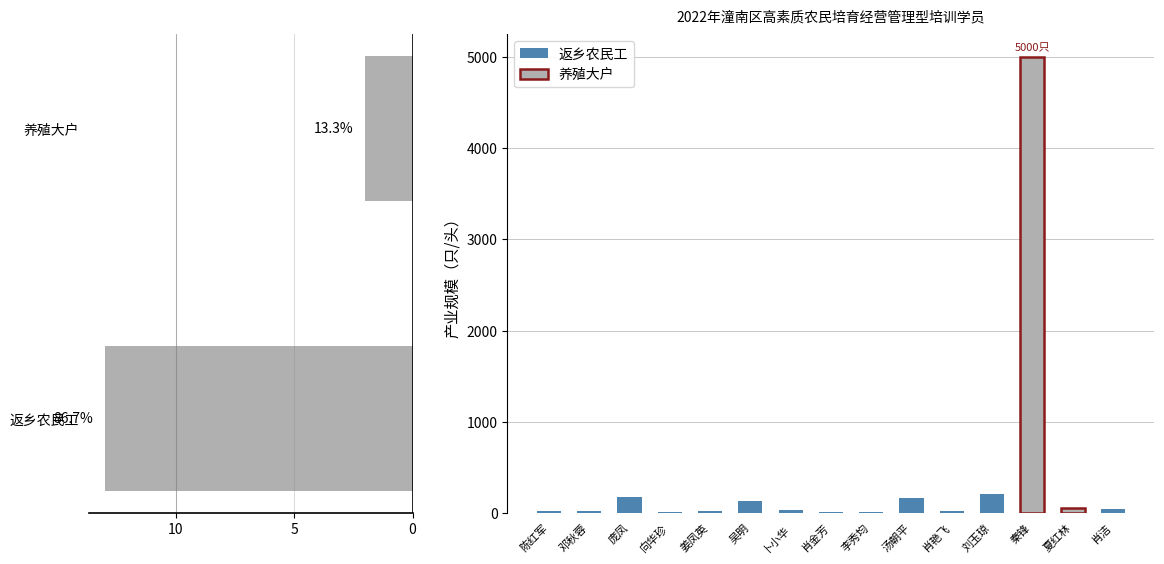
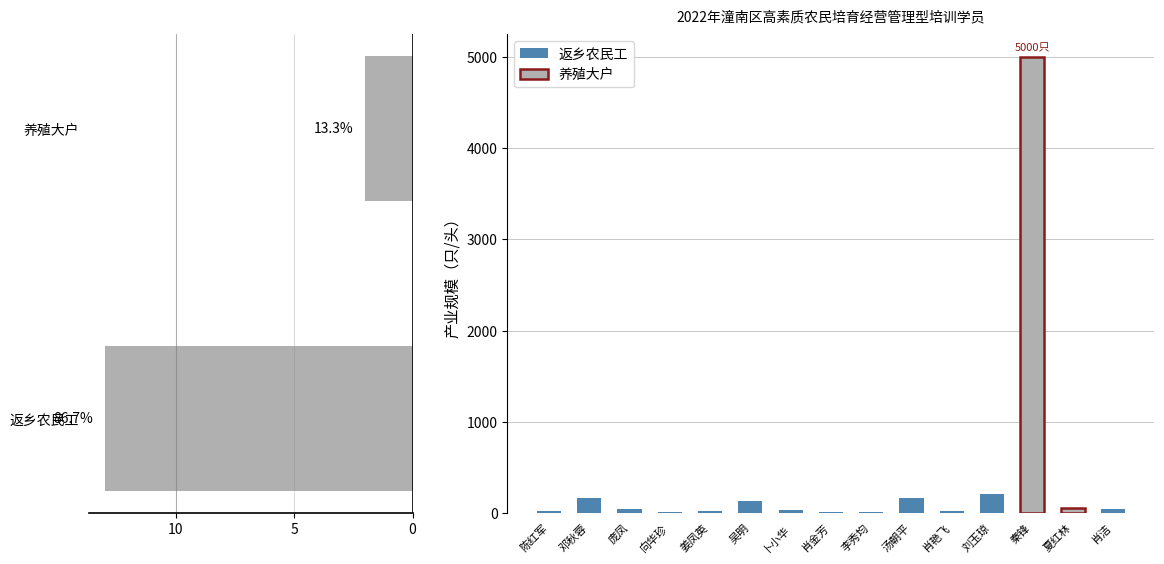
2022年潼南区高素质农民培育经营管理型培训学员, 返乡农民工, 邓秋蓉: 0 -> 200
2022年潼南区高素质农民培育经营管理型培训学员, 返乡农民工, 庞凤: 200 -> 0
